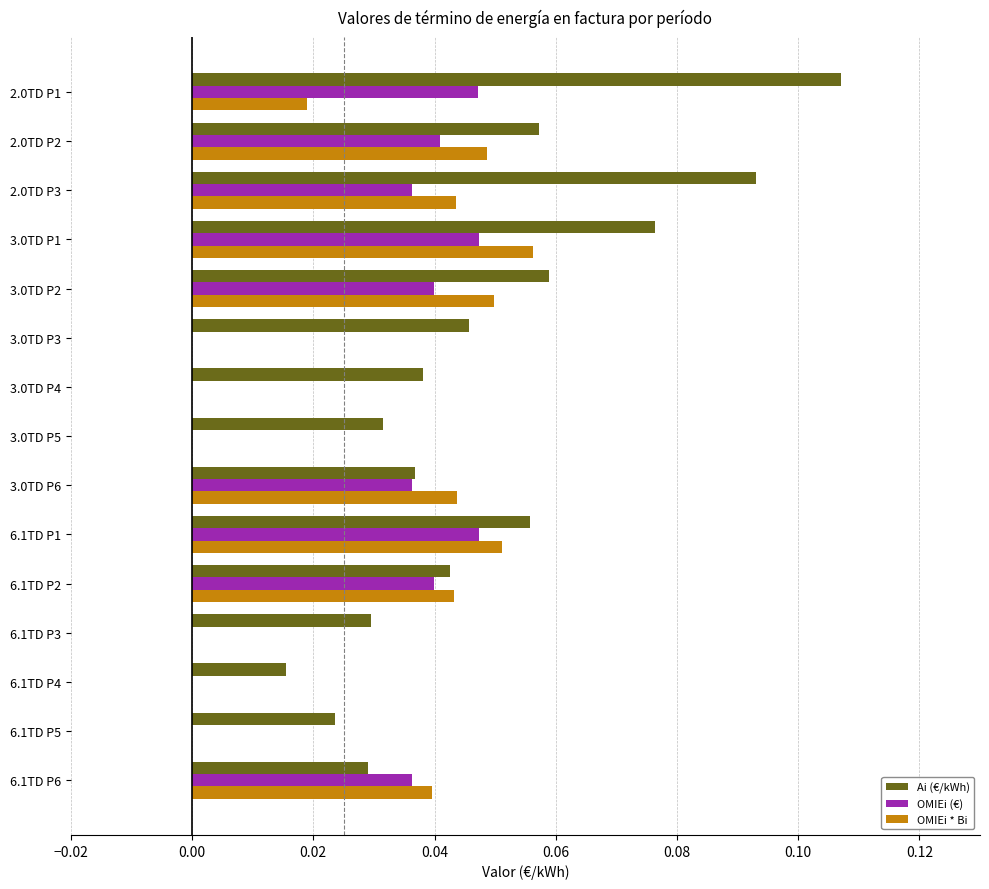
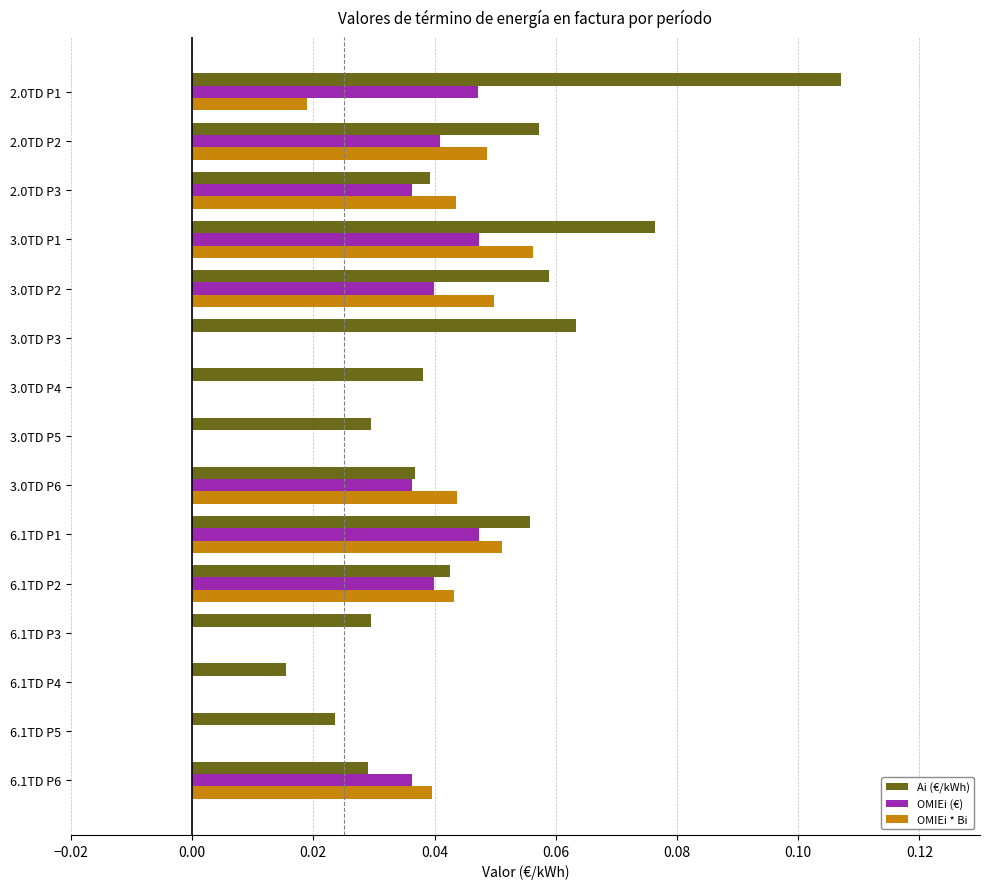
Ai (€/kWh), 2.0TD P3: 0.093 -> 0.039
Ai (€/kWh), 3.0TD P3: 0.046 -> 0.063
Ai (€/kWh), 3.0TD P5: 0.032 -> 0.030
